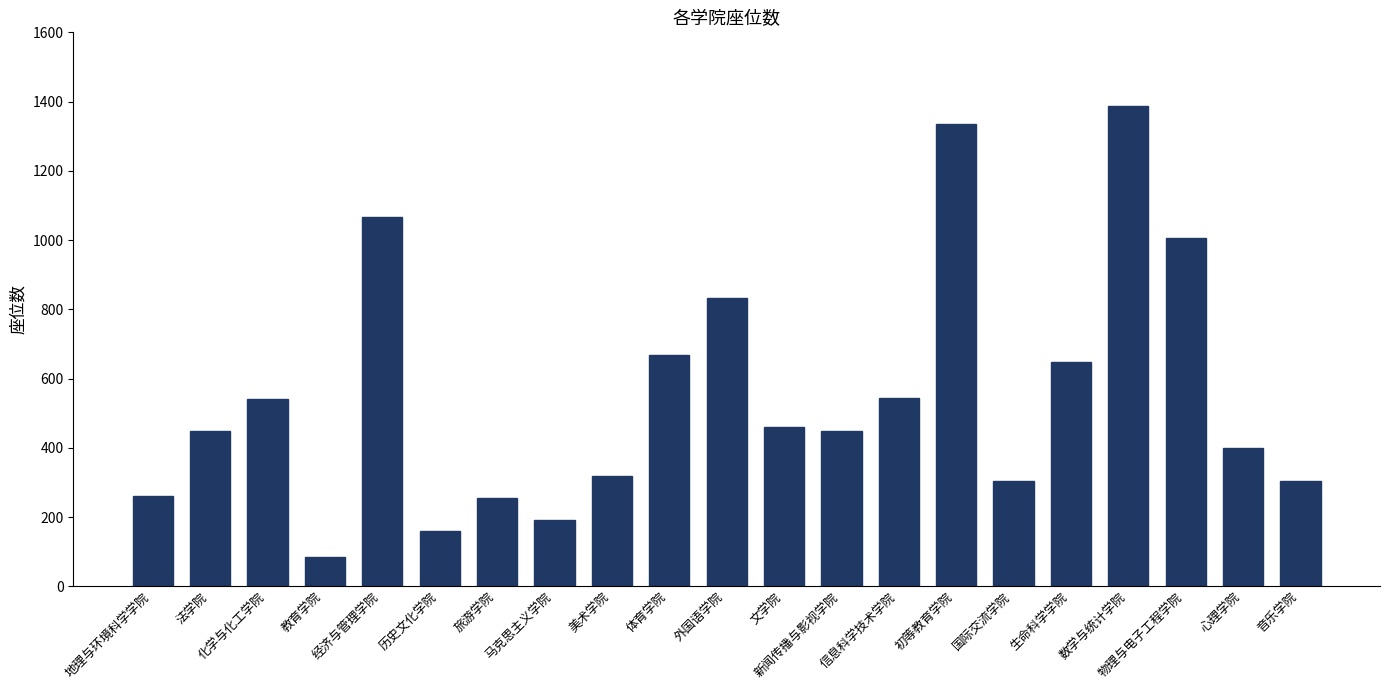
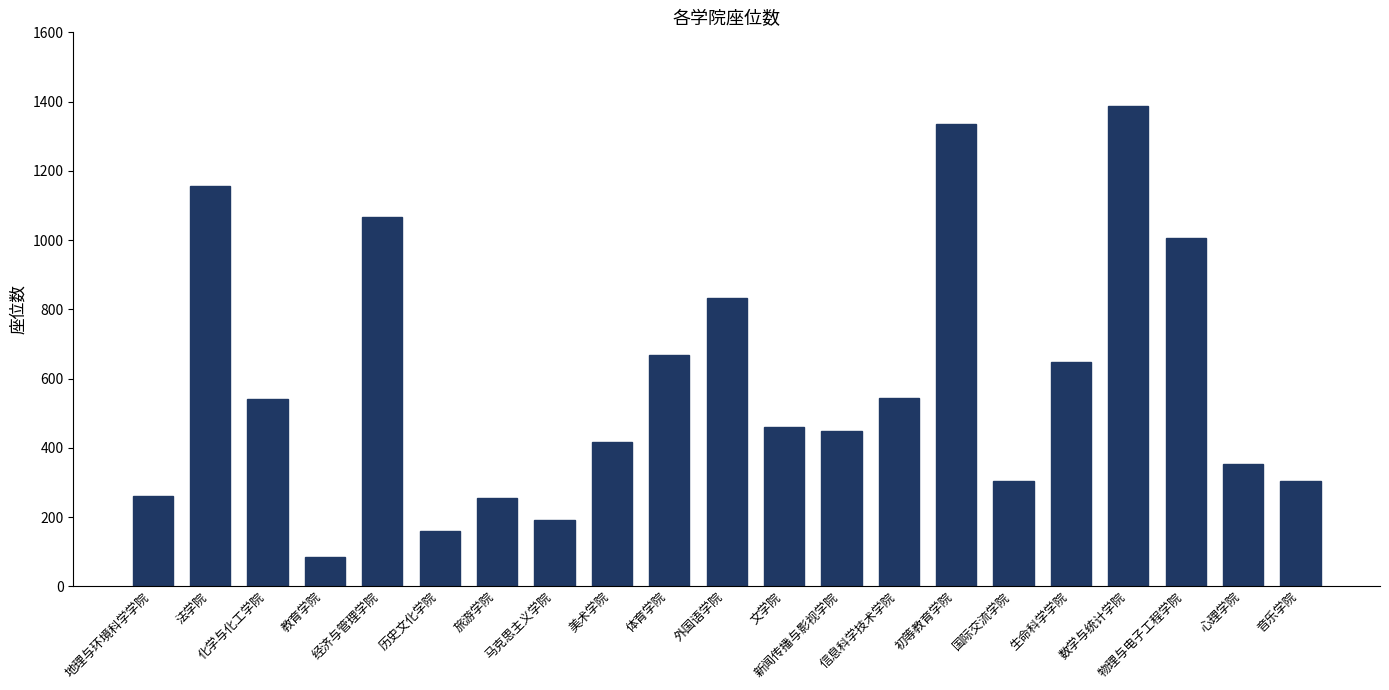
法学院: 450 -> 1160
美术学院: 320 -> 420
心理学院: 400 -> 350
